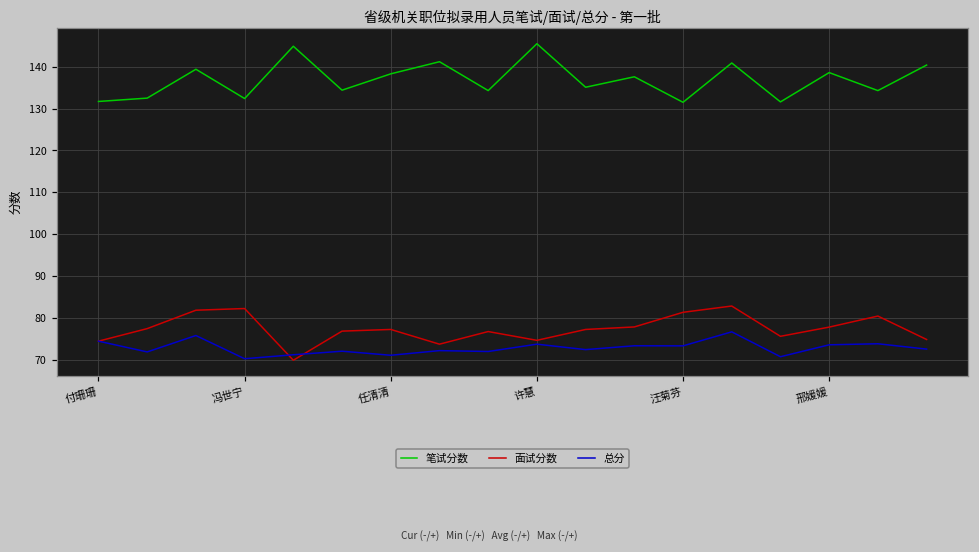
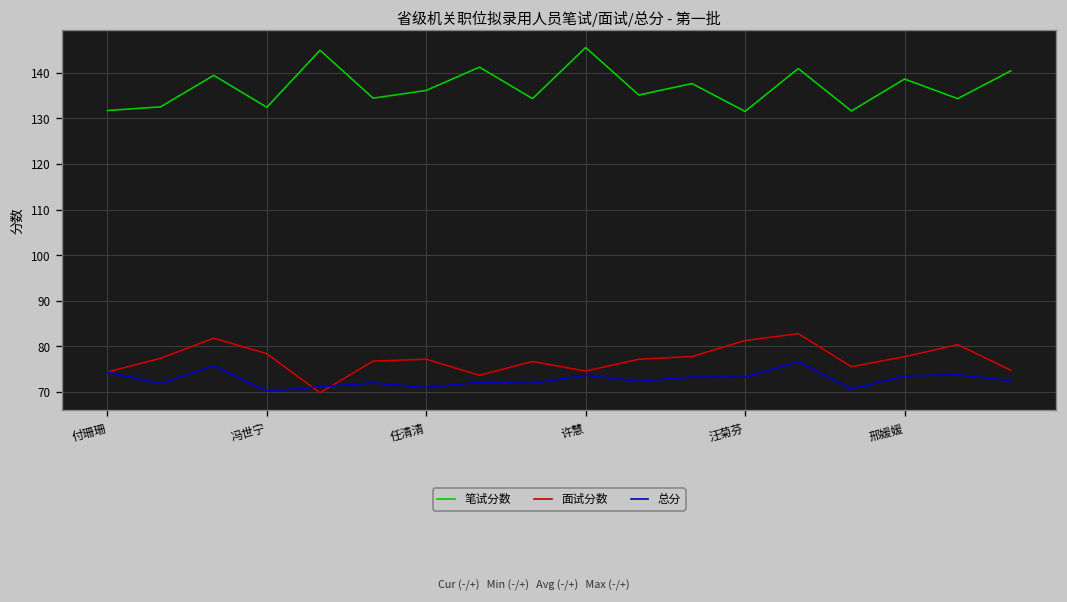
面试分数, 冯世宁: 82 -> 78
笔试分数, 任清清: 138 -> 136
